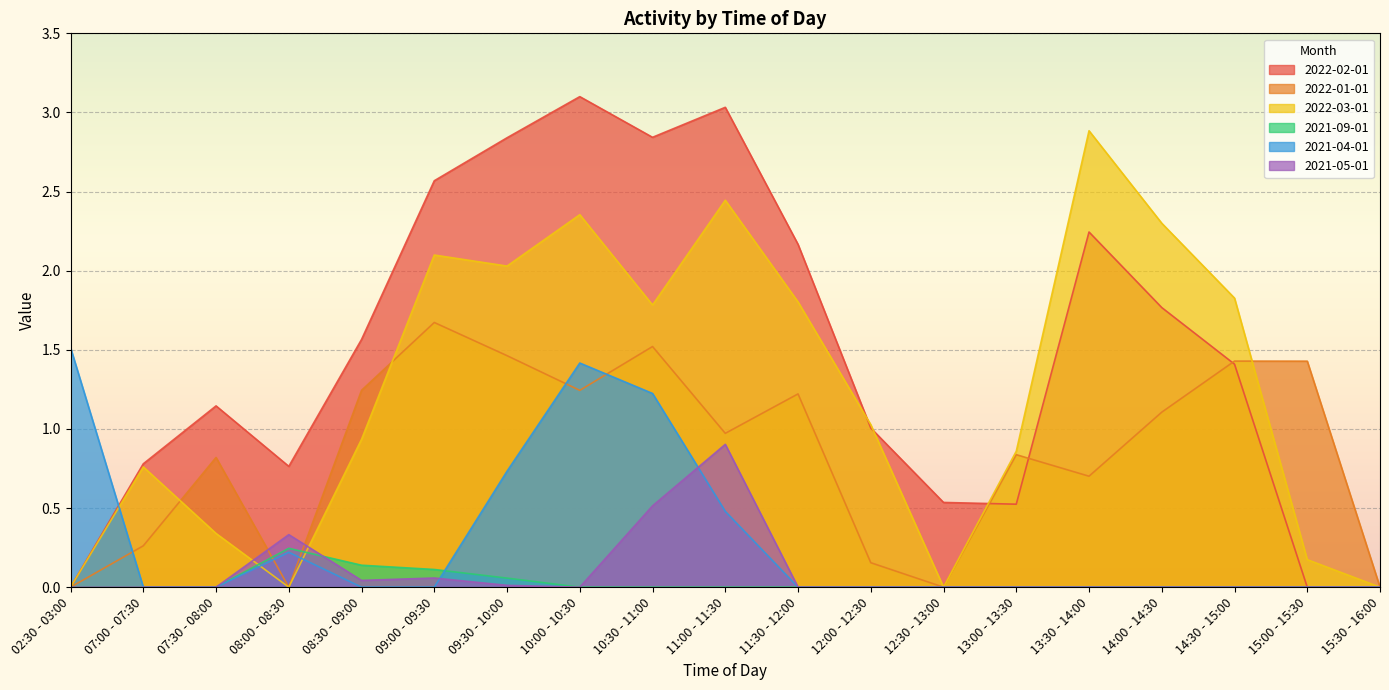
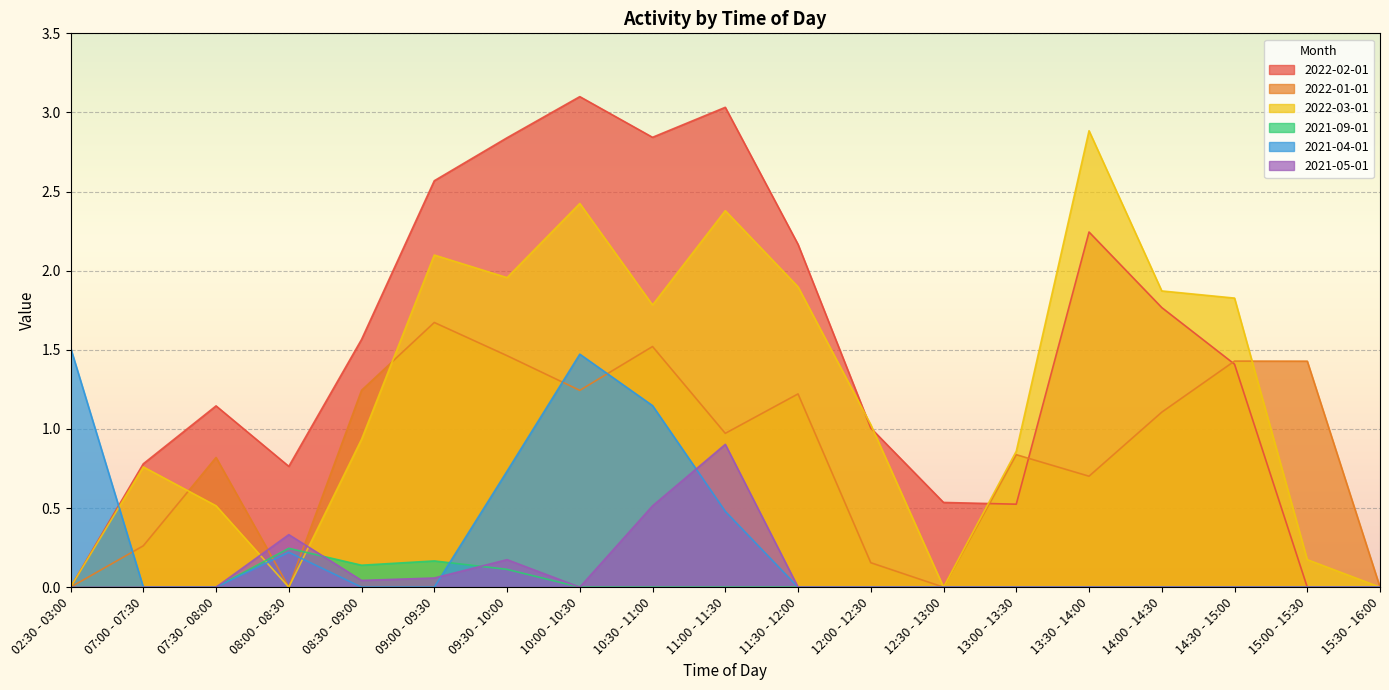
2022-03-01, 07:30 - 08:00: 0.34 -> 0.51
2021-09-01, 09:00 - 09:30: 0.11 -> 0.17
2022-03-01, 09:30 - 10:00: 2.03 -> 1.96
2021-09-01, 09:30 - 10:00: 0.06 -> 0.11
2021-05-01, 09:30 - 10:00: 0.01 -> 0.17
2022-03-01, 10:00 - 10:30: 2.35 -> 2.42
2021-04-01, 10:00 - 10:30: 1.42 -> 1.47
2021-04-01, 10:30 - 11:00: 1.22 -> 1.15
2022-03-01, 11:00 - 11:30: 2.45 -> 2.38
2022-03-01, 11:30 - 12:00: 1.80 -> 1.90
2022-03-01, 14:00 - 14:30: 2.30 -> 1.87
